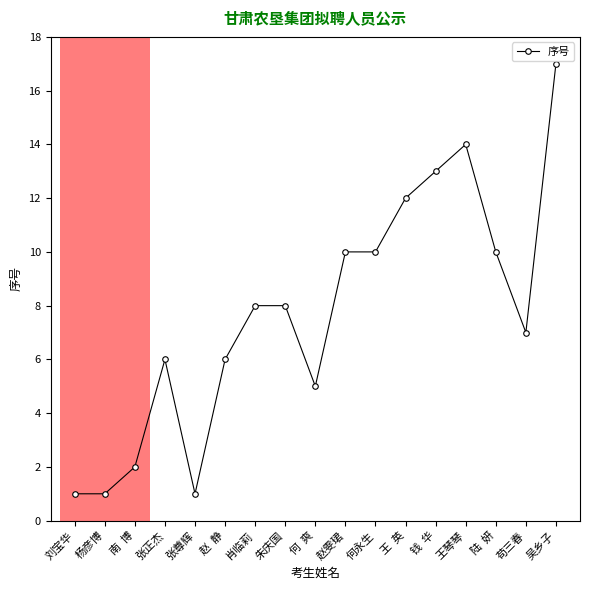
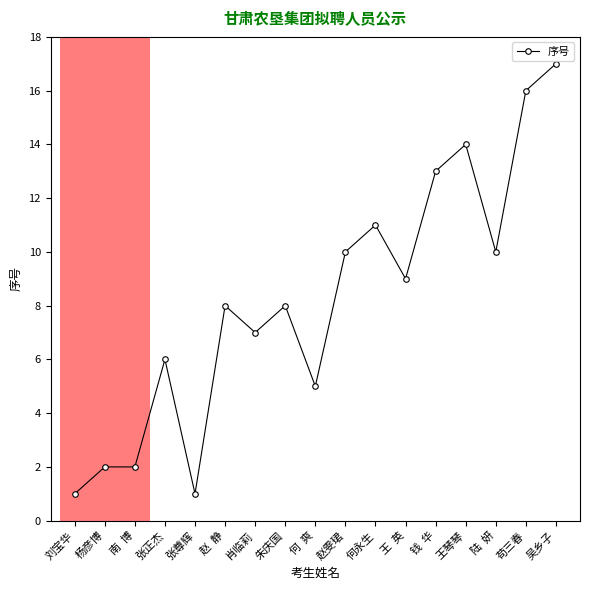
杨彦博: 1 -> 2
赵 静: 6 -> 8
肖临莉: 8 -> 7
何永生: 10 -> 11
王 英: 12 -> 9
苟三春: 7 -> 16
